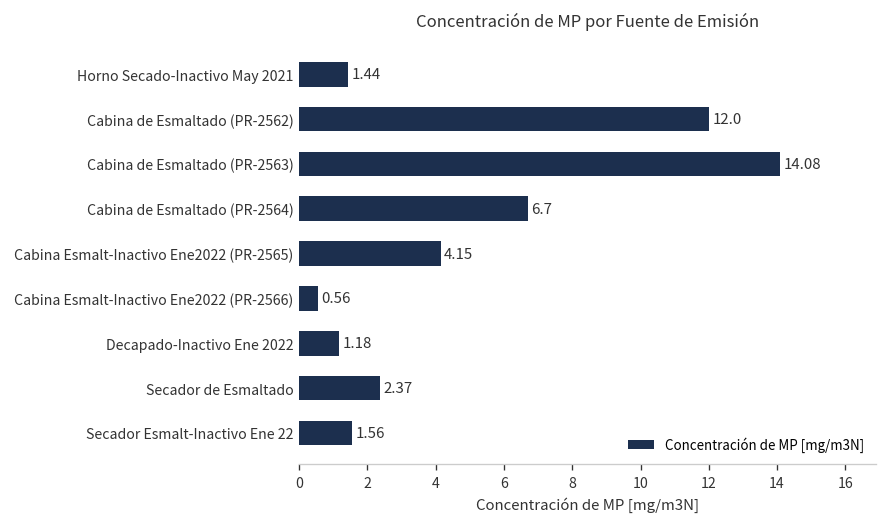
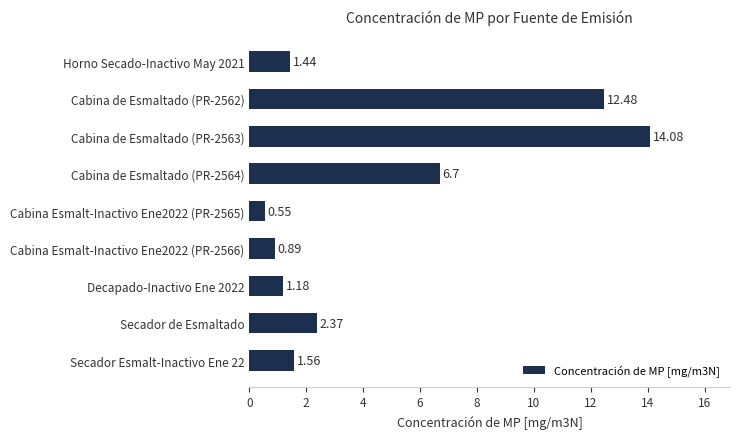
Cabina de Esmaltado (PR-2562): 12.0 -> 12.48
Cabina Esmalt-Inactivo Ene2022 (PR-2565): 4.15 -> 0.55
Cabina Esmalt-Inactivo Ene2022 (PR-2566): 0.56 -> 0.89
